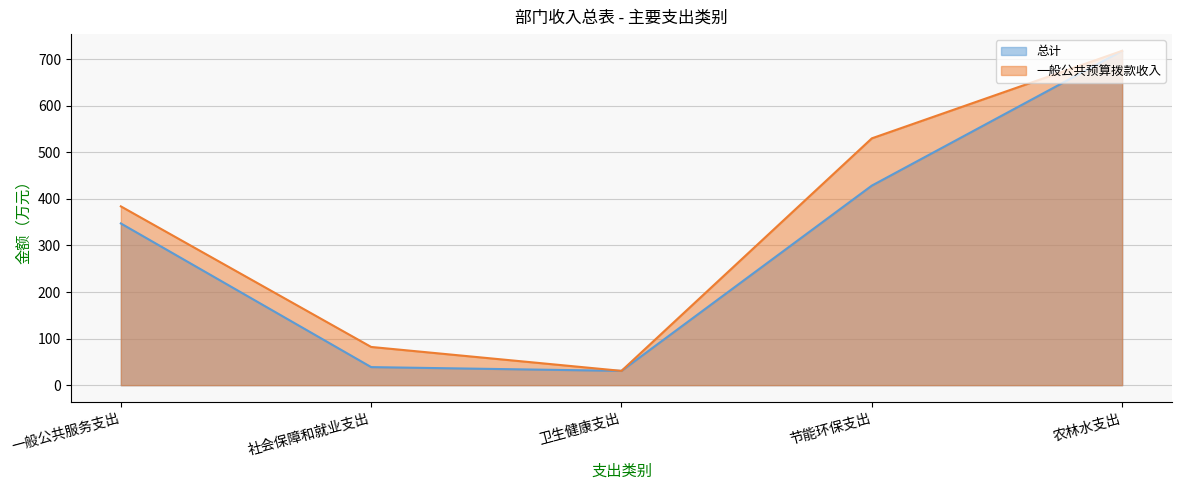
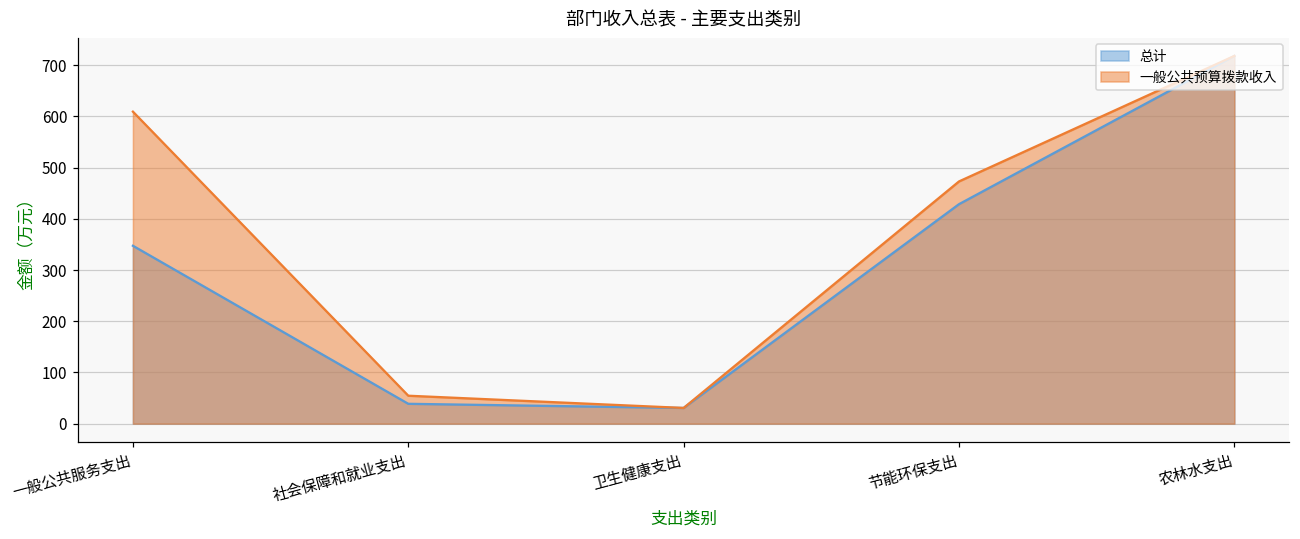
一般公共预算拨款收入, 一般公共服务支出: 380 -> 610
一般公共预算拨款收入, 社会保障和就业支出: 80 -> 50
一般公共预算拨款收入, 节能环保支出: 530 -> 470
